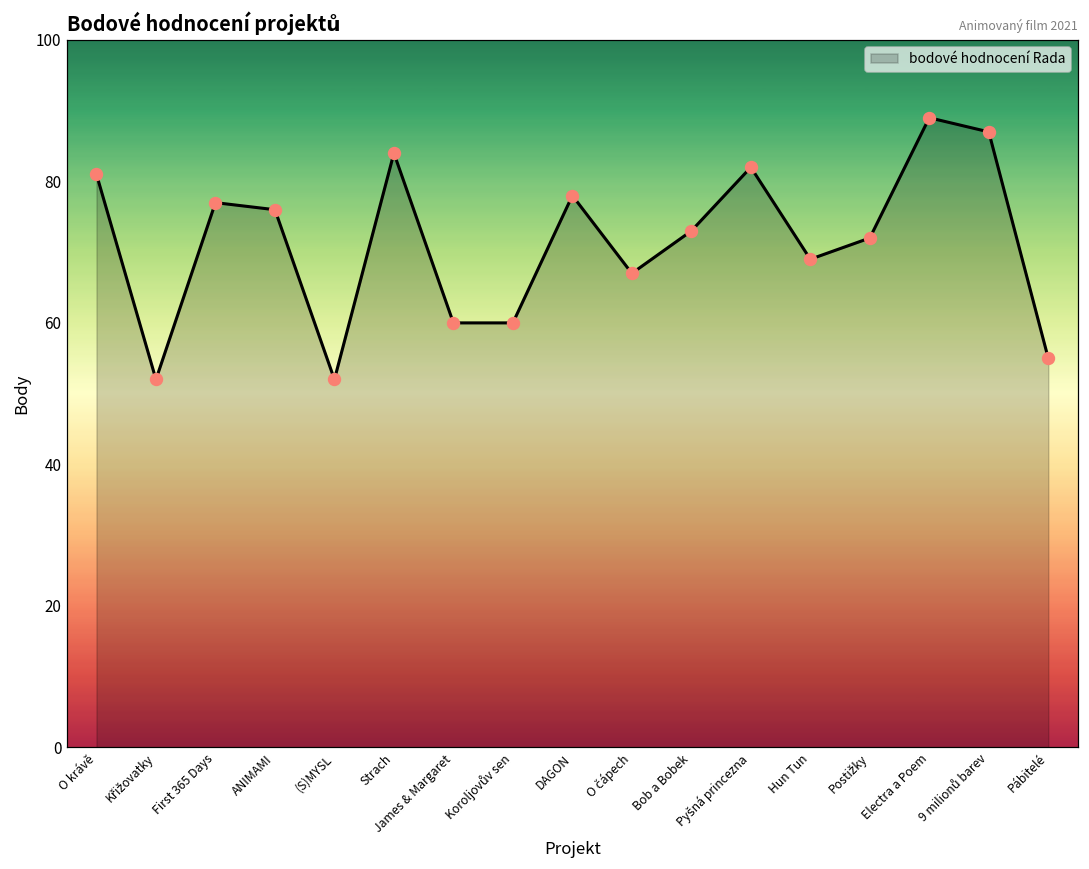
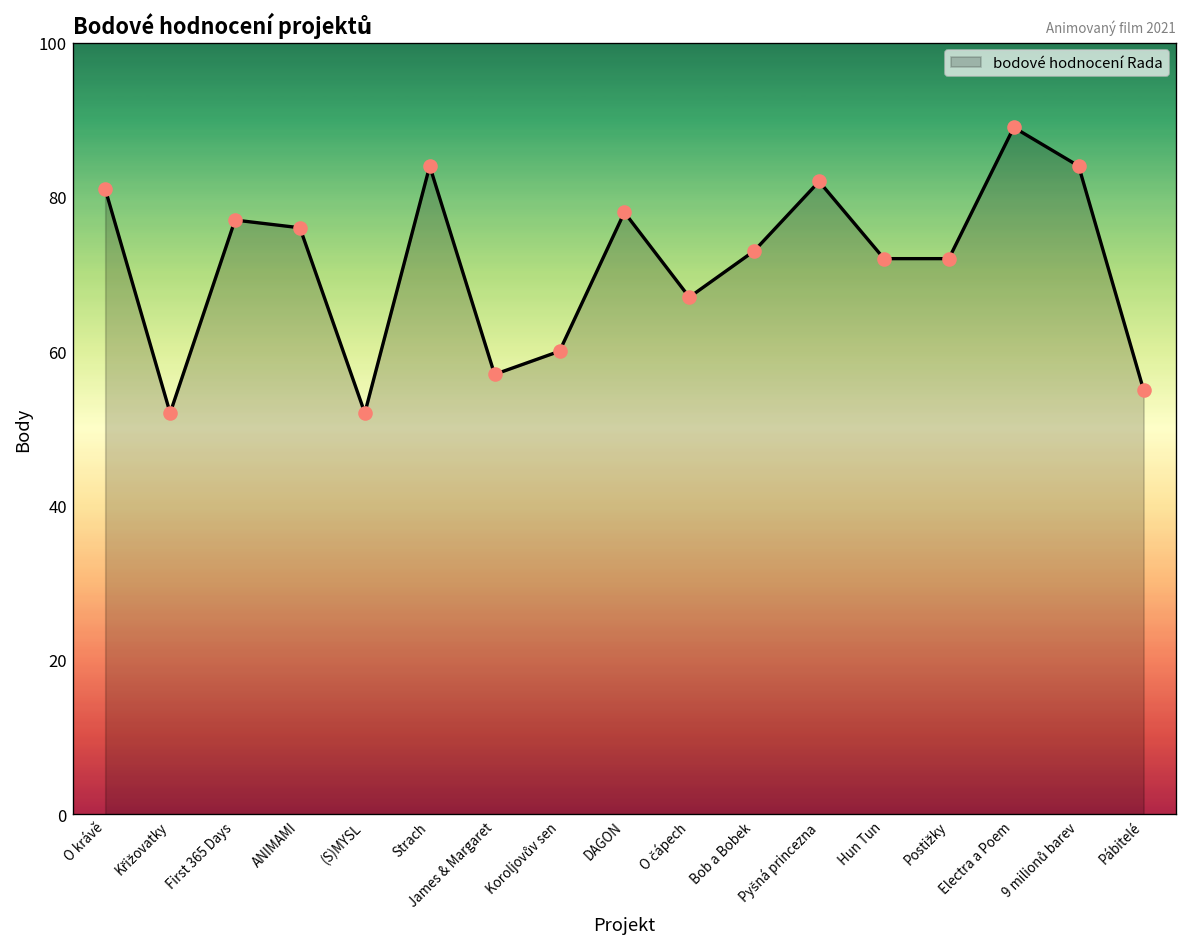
James & Margaret: 60 -> 57
Hun Tun: 69 -> 72
9 milionů barev: 87 -> 84
